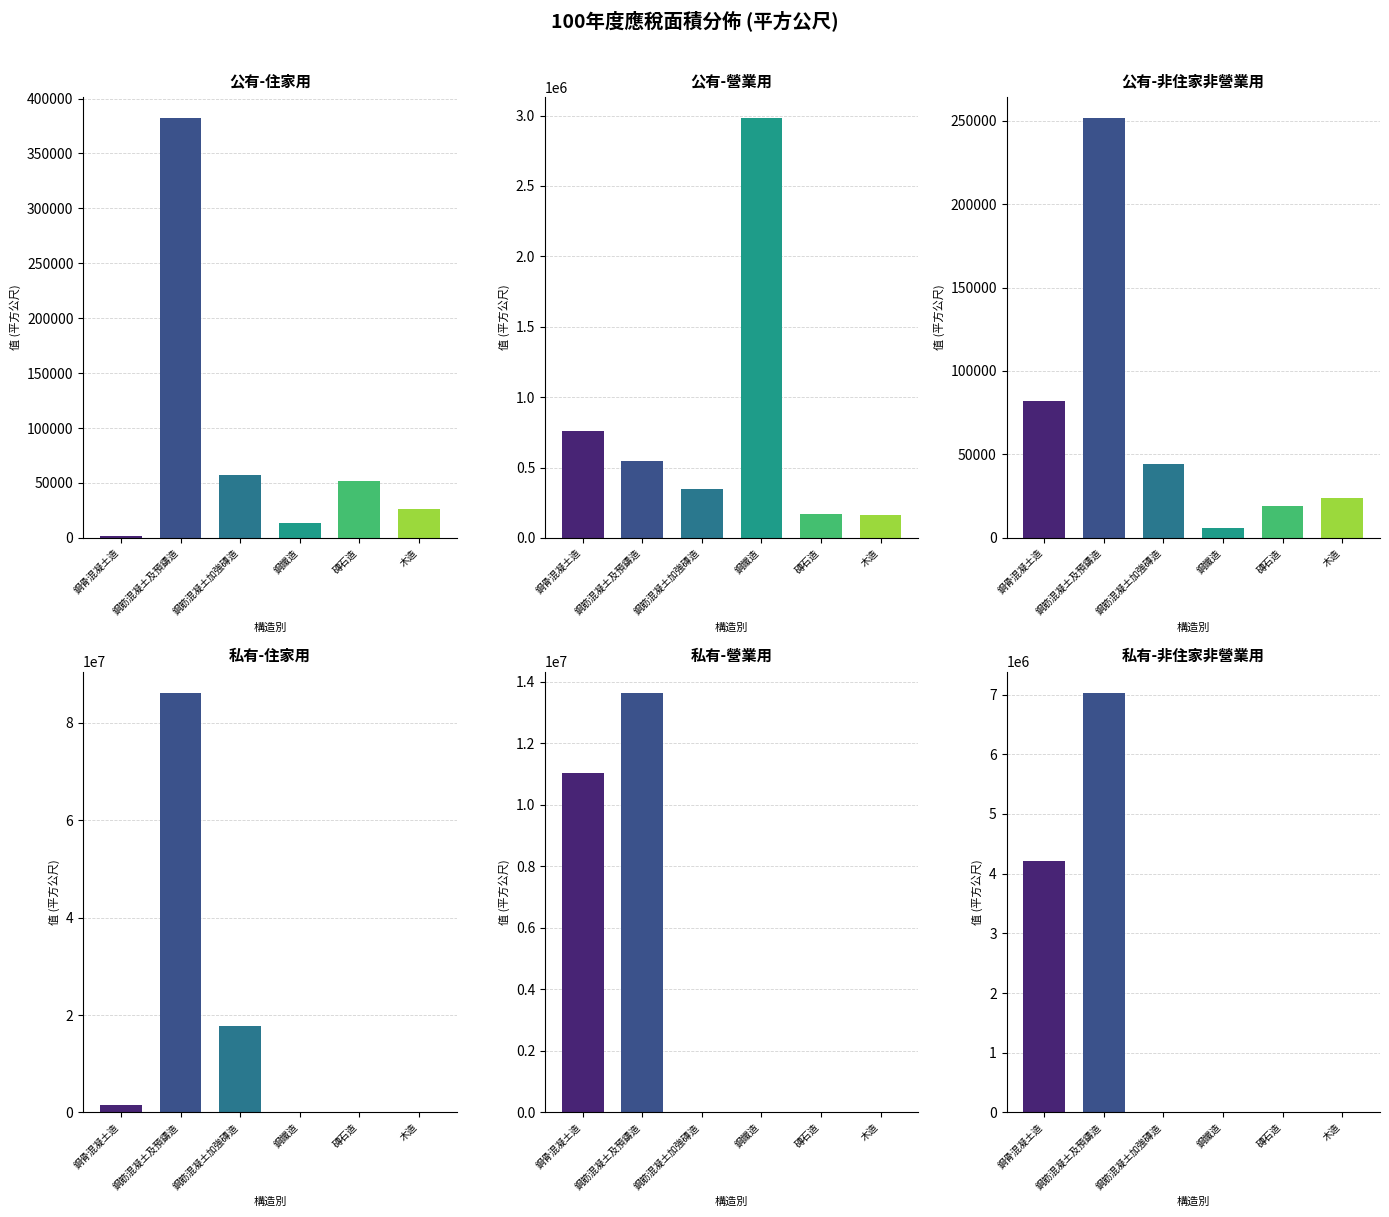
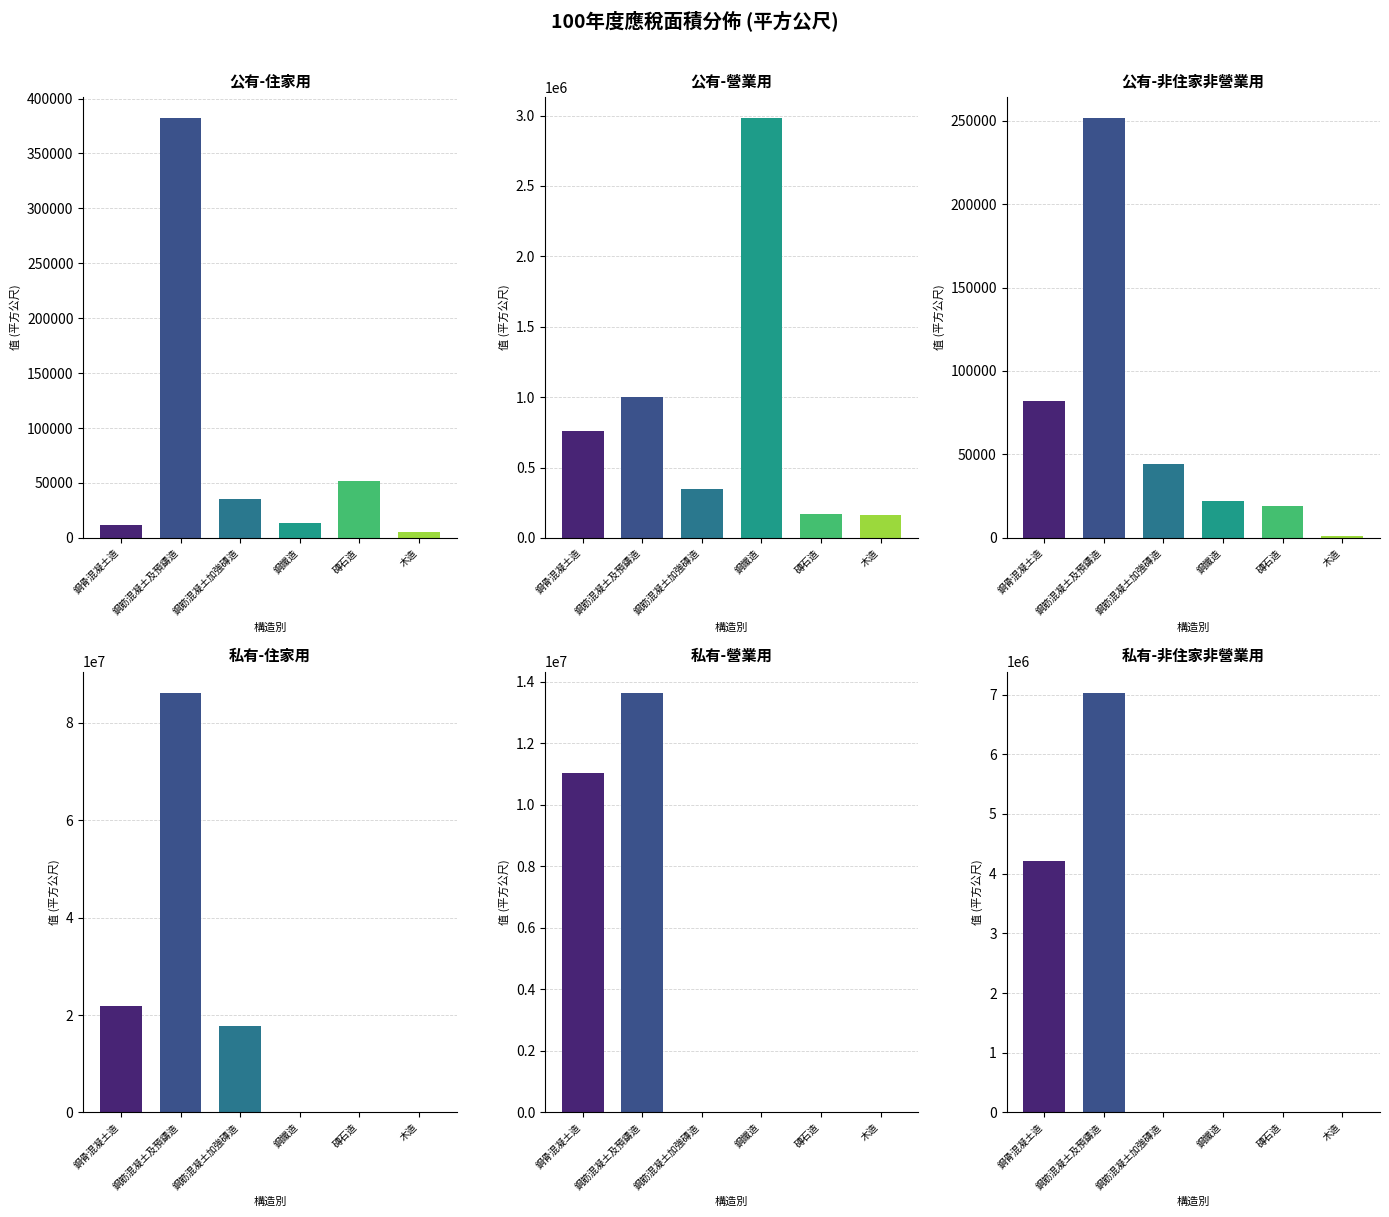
公有-住家用, 鋼骨混凝土造: 1000 -> 12000
公有-住家用, 鋼筋混凝土加強磚造: 57000 -> 36000
公有-住家用, 木造: 26000 -> 6000
公有-營業用, 鋼筋混凝土及預鑄造: 550000 -> 1000000
公有-非住家非營業用, 鋼鐵造: 6000 -> 22000
公有-非住家非營業用, 木造: 24000 -> 1000
私有-住家用, 鋼骨混凝土造: 2000000 -> 22000000
